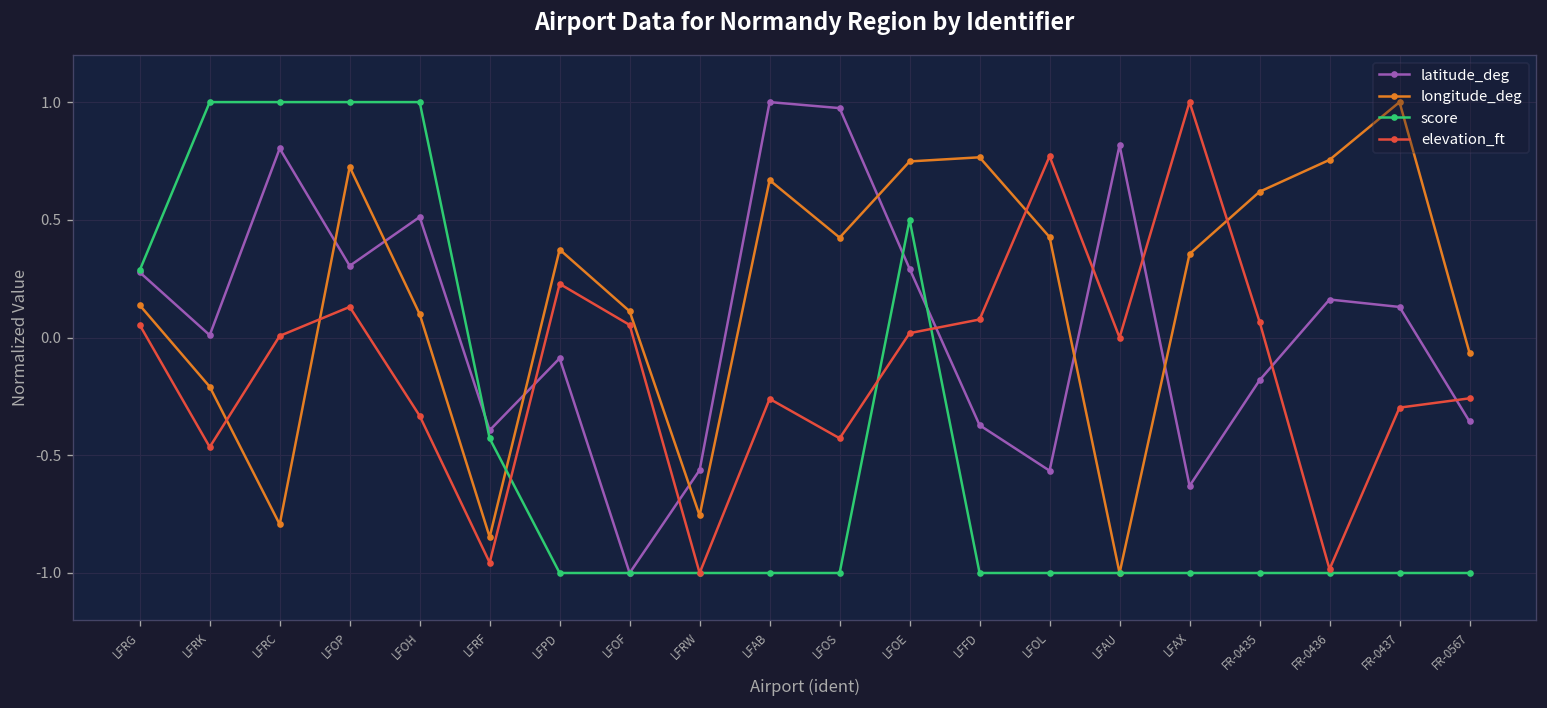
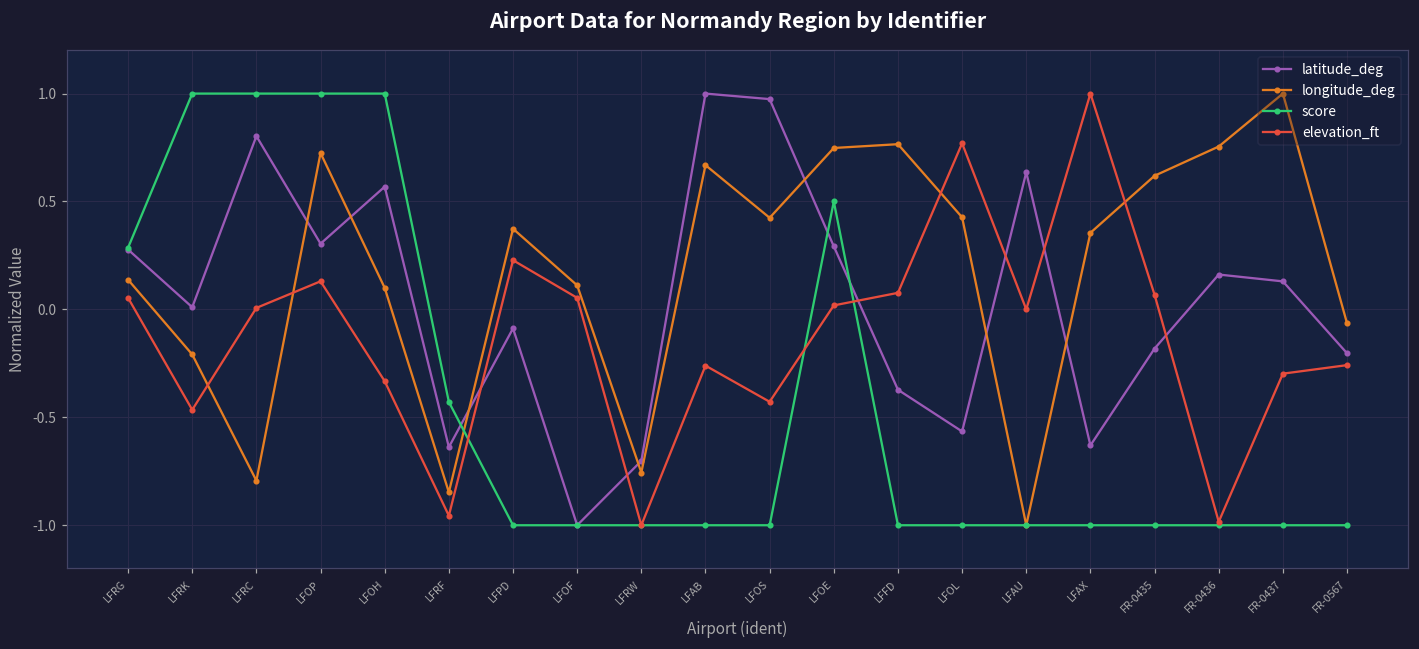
latitude_deg, LFOH: 0.51 -> 0.57
latitude_deg, LFRF: -0.39 -> -0.64
latitude_deg, LFRW: -0.56 -> -0.70
latitude_deg, LFAU: 0.82 -> 0.64
latitude_deg, FR-0567: -0.36 -> -0.20
